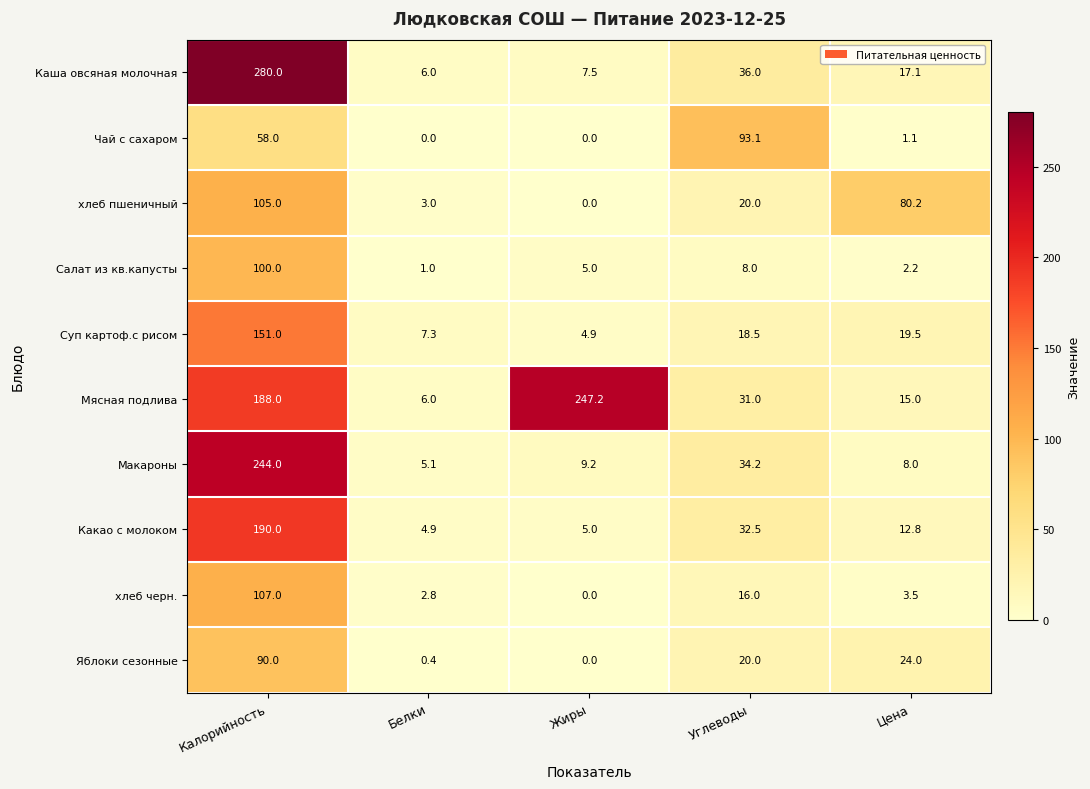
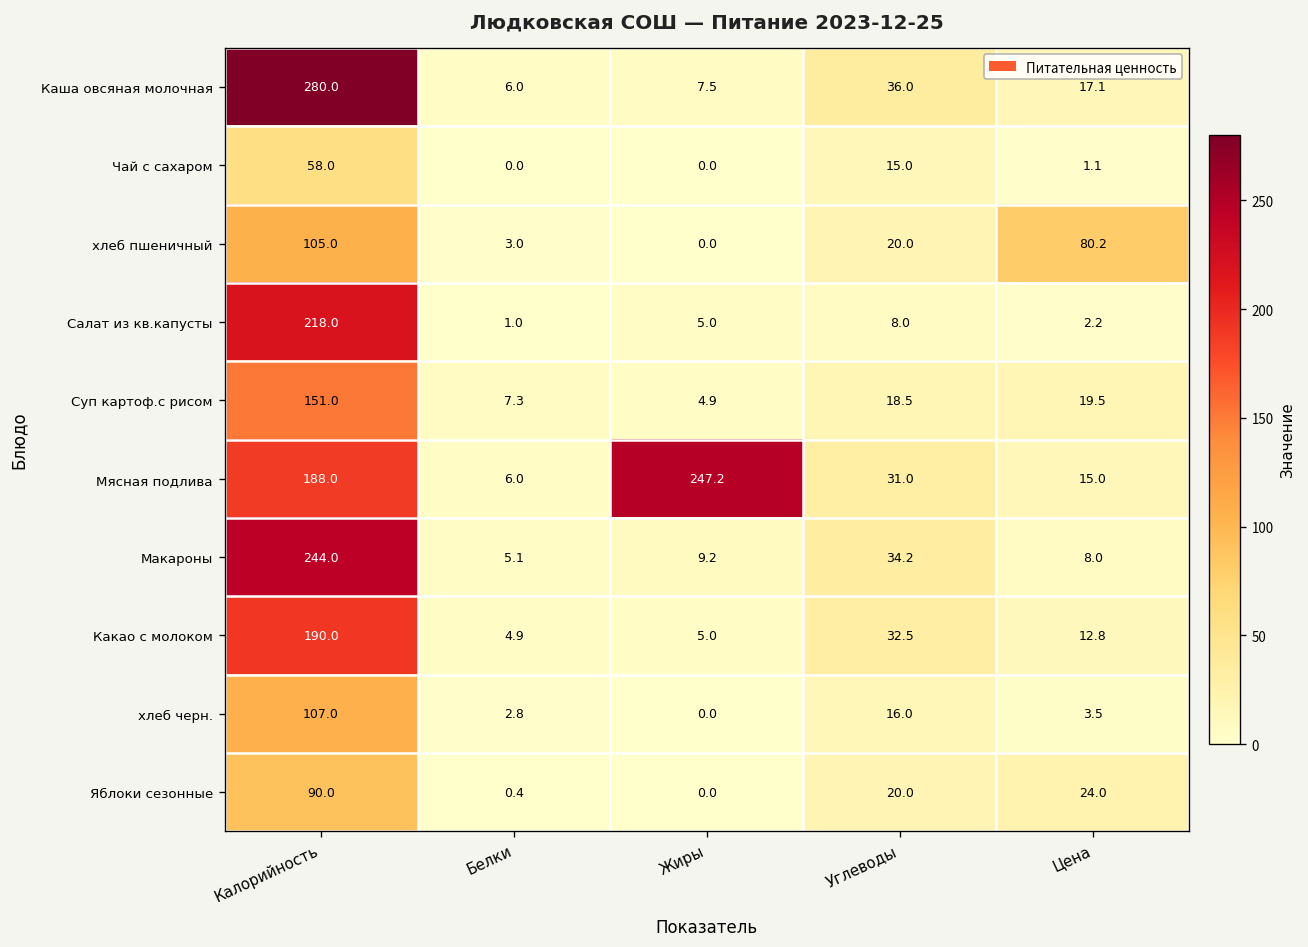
Чай с сахаром, Углеводы: 93.1 -> 15.0
Салат из кв.капусты, Калорийность: 100.0 -> 218.0
